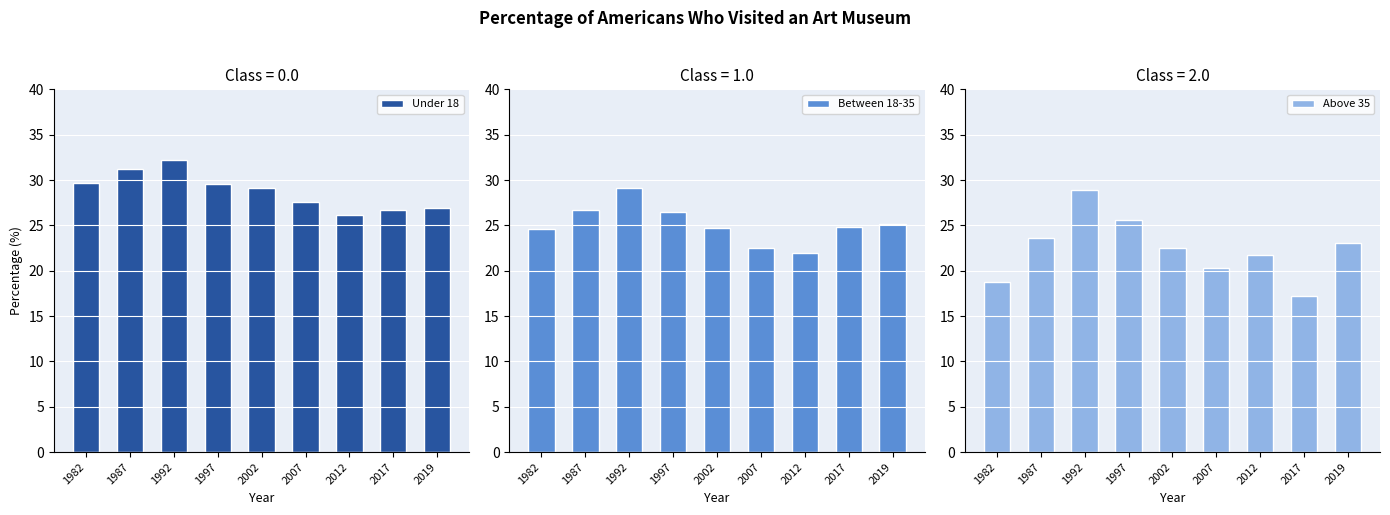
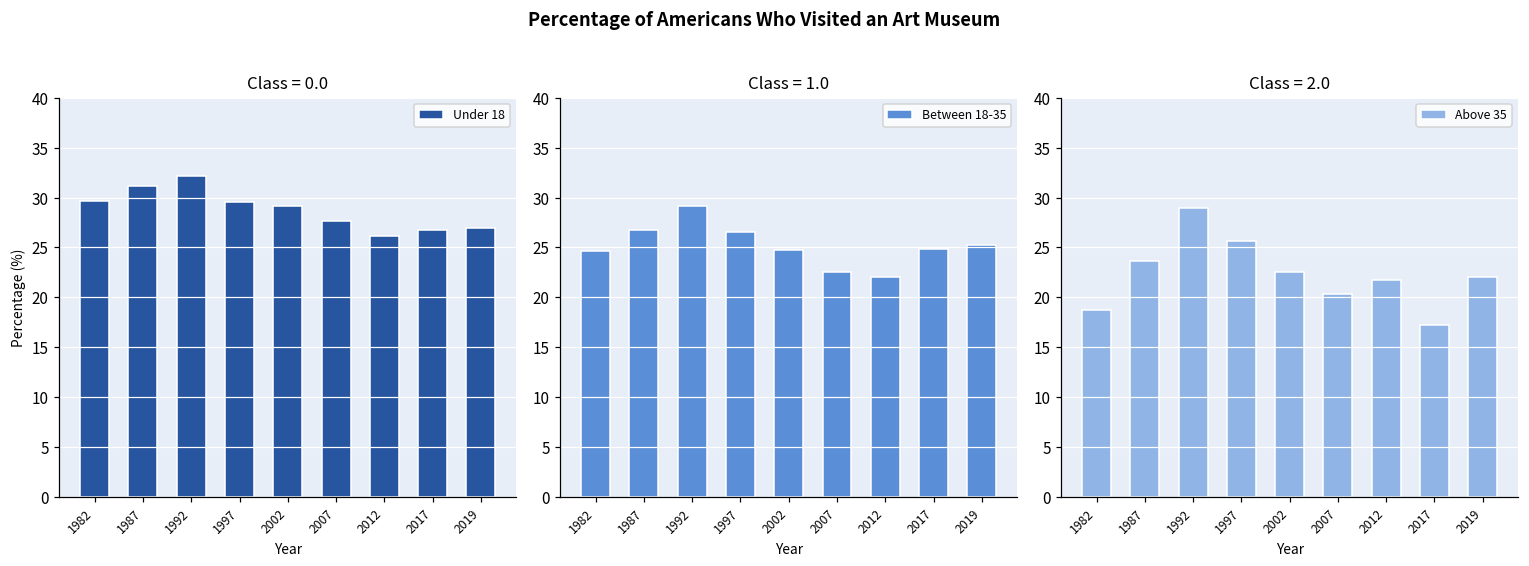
Class = 2.0, 2019: 23 -> 22
